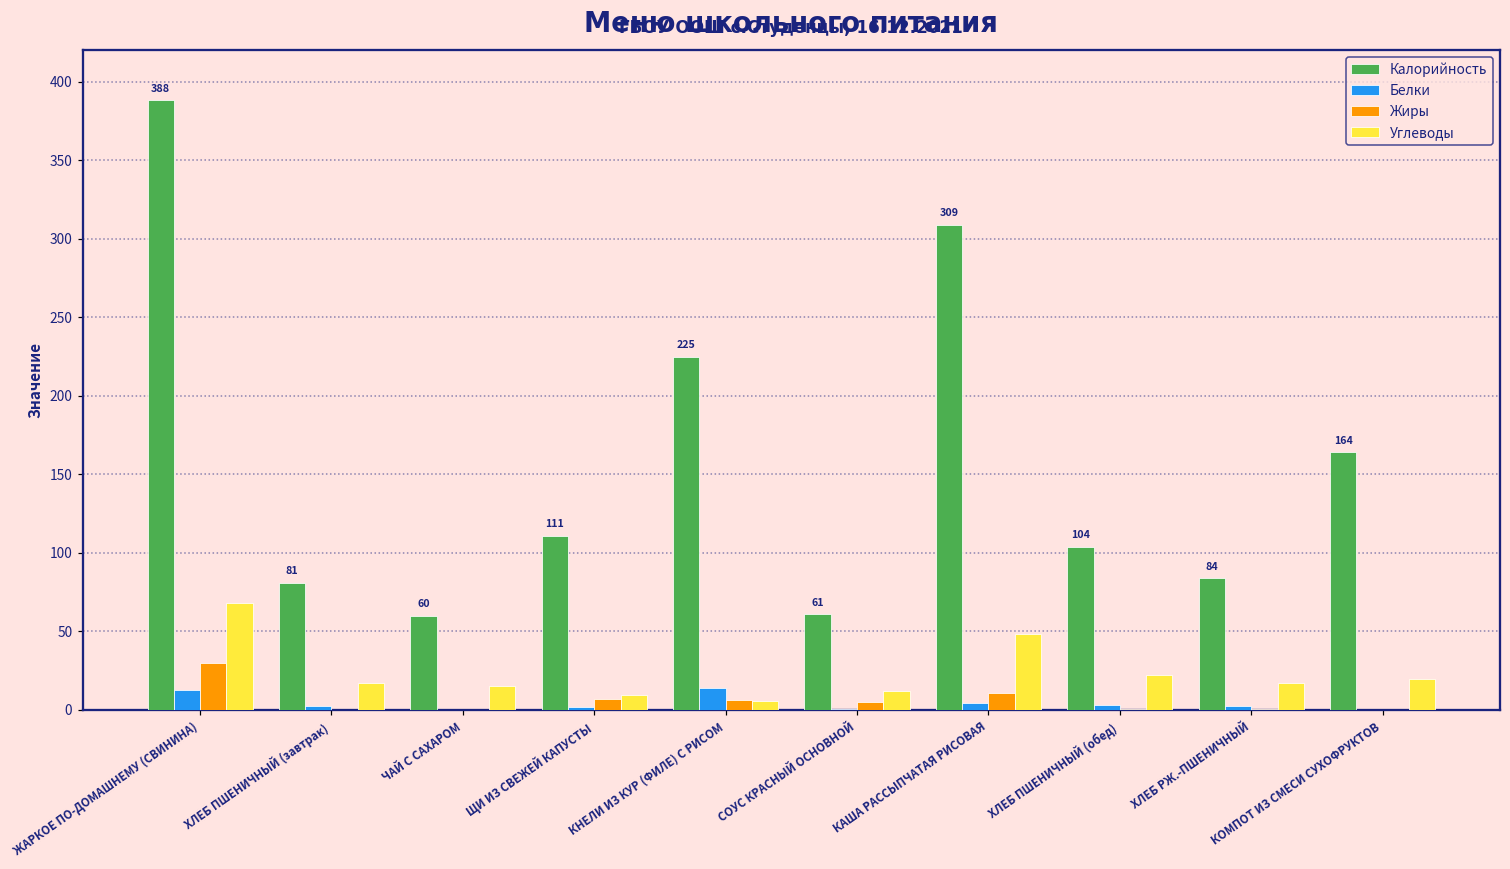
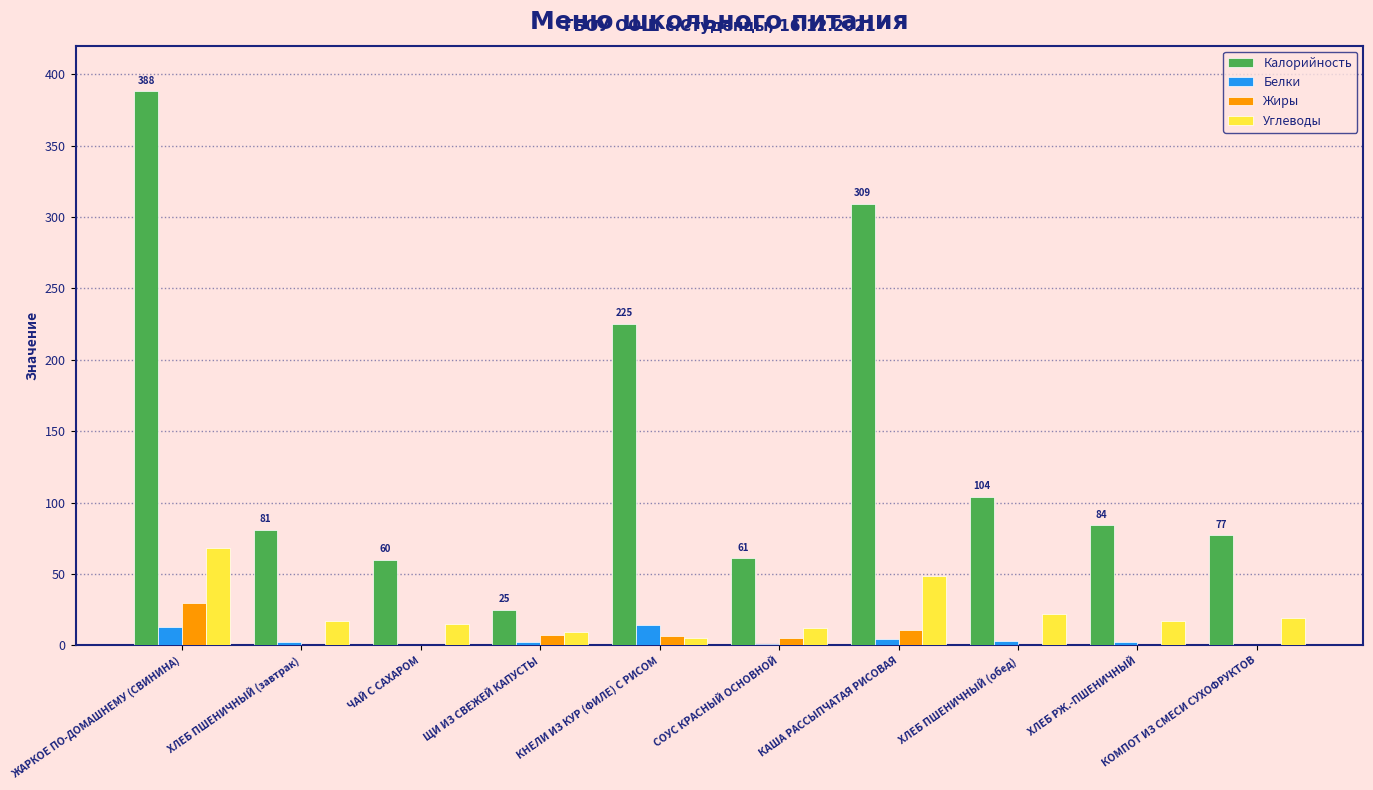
Калорийность, ЩИ ИЗ СВЕЖЕЙ КАПУСТЫ: 111 -> 25
Калорийность, КОМПОТ ИЗ СМЕСИ СУХОФРУКТОВ: 164 -> 77
